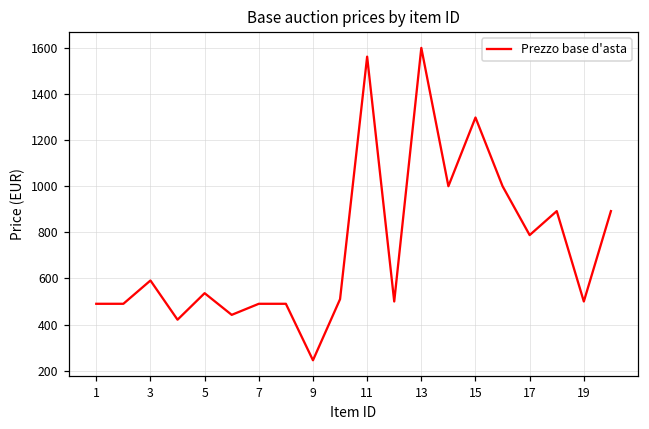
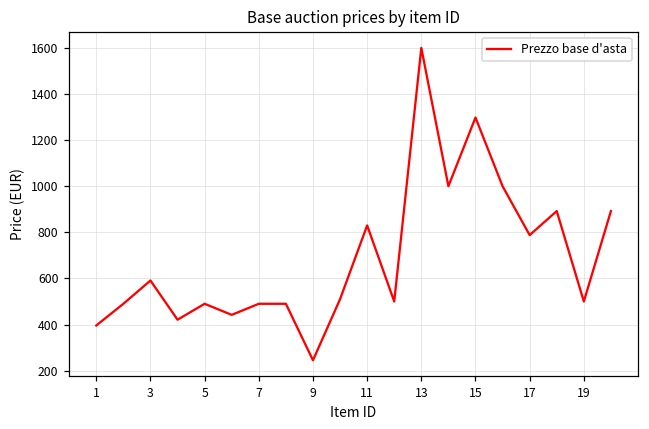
1: 490 -> 400
5: 540 -> 490
11: 1560 -> 830
